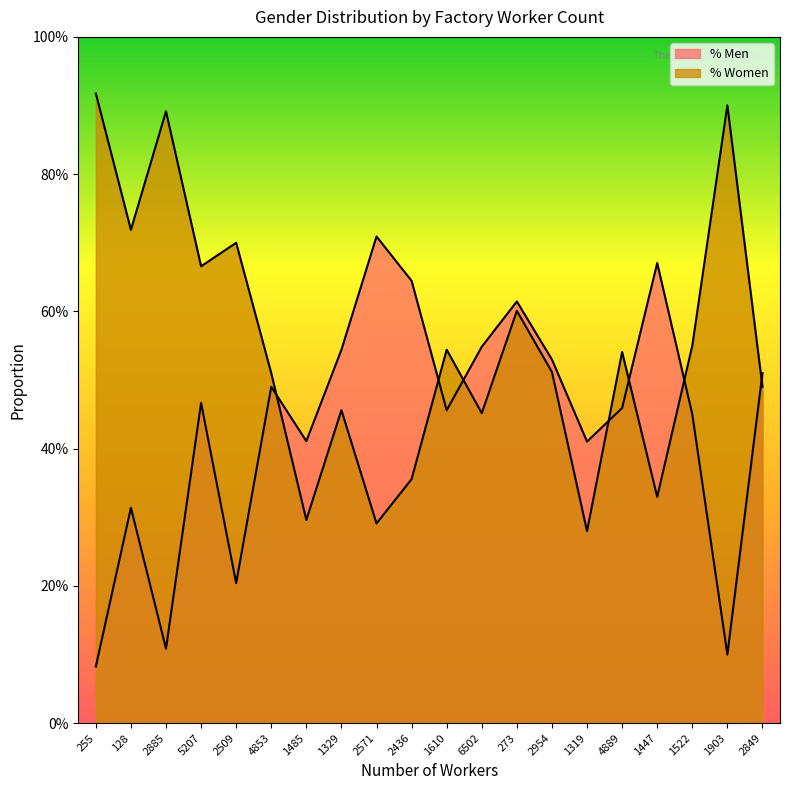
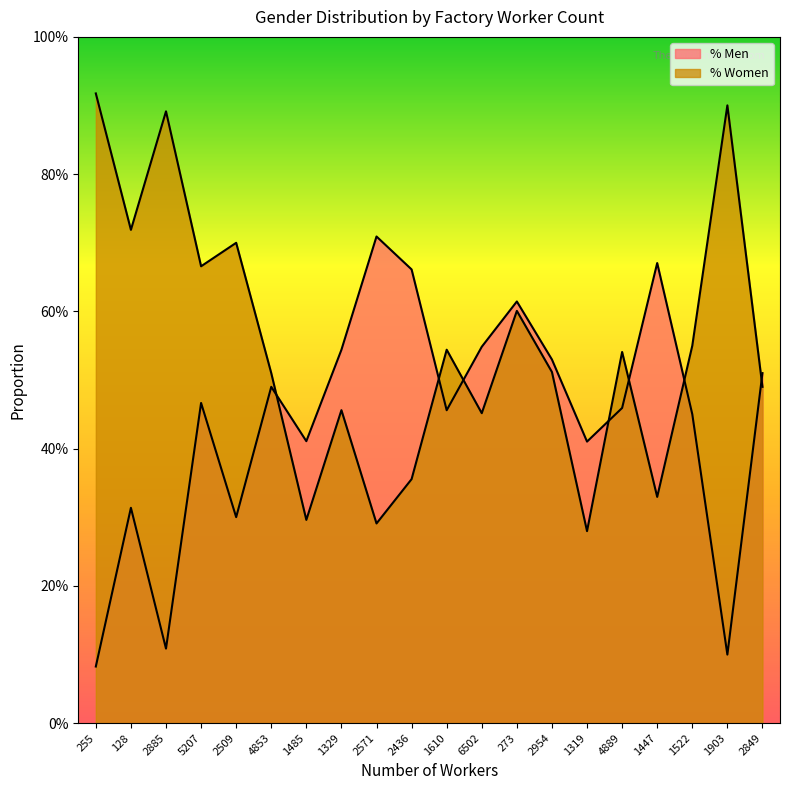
% Men, 2509: 20% -> 30%
% Men, 2436: 64% -> 66%
